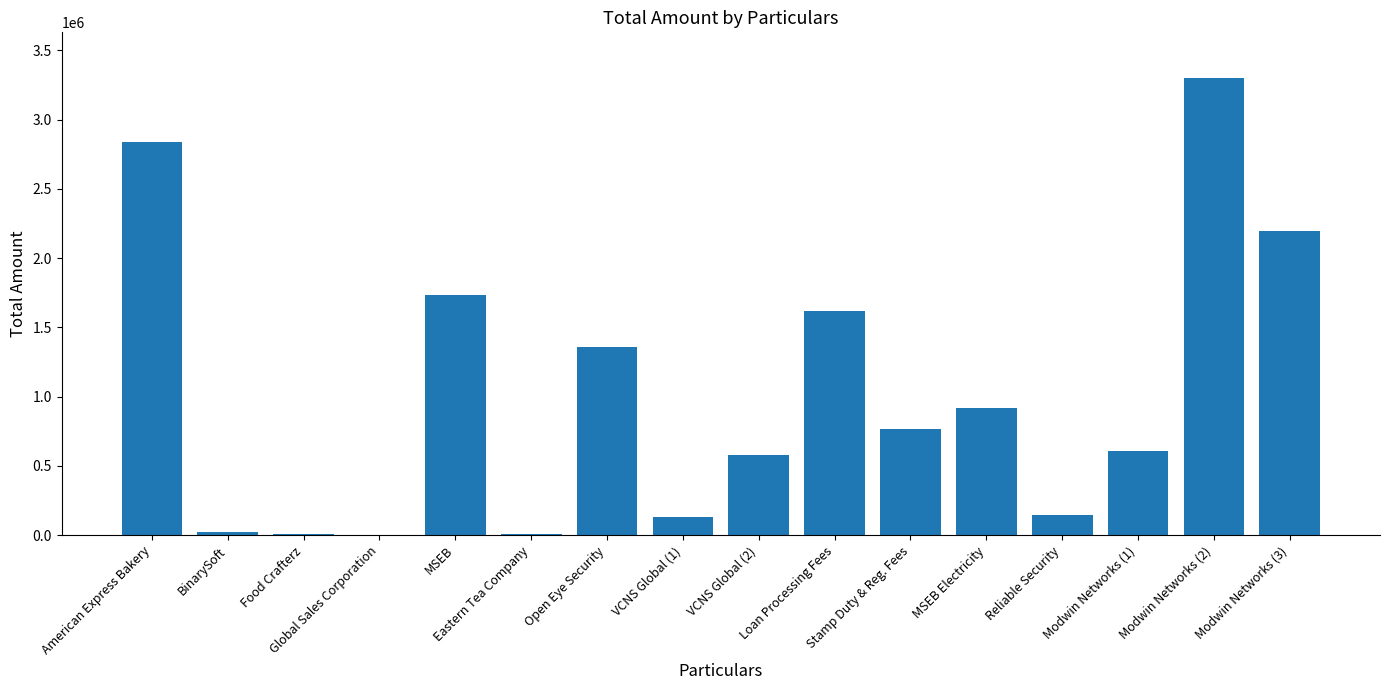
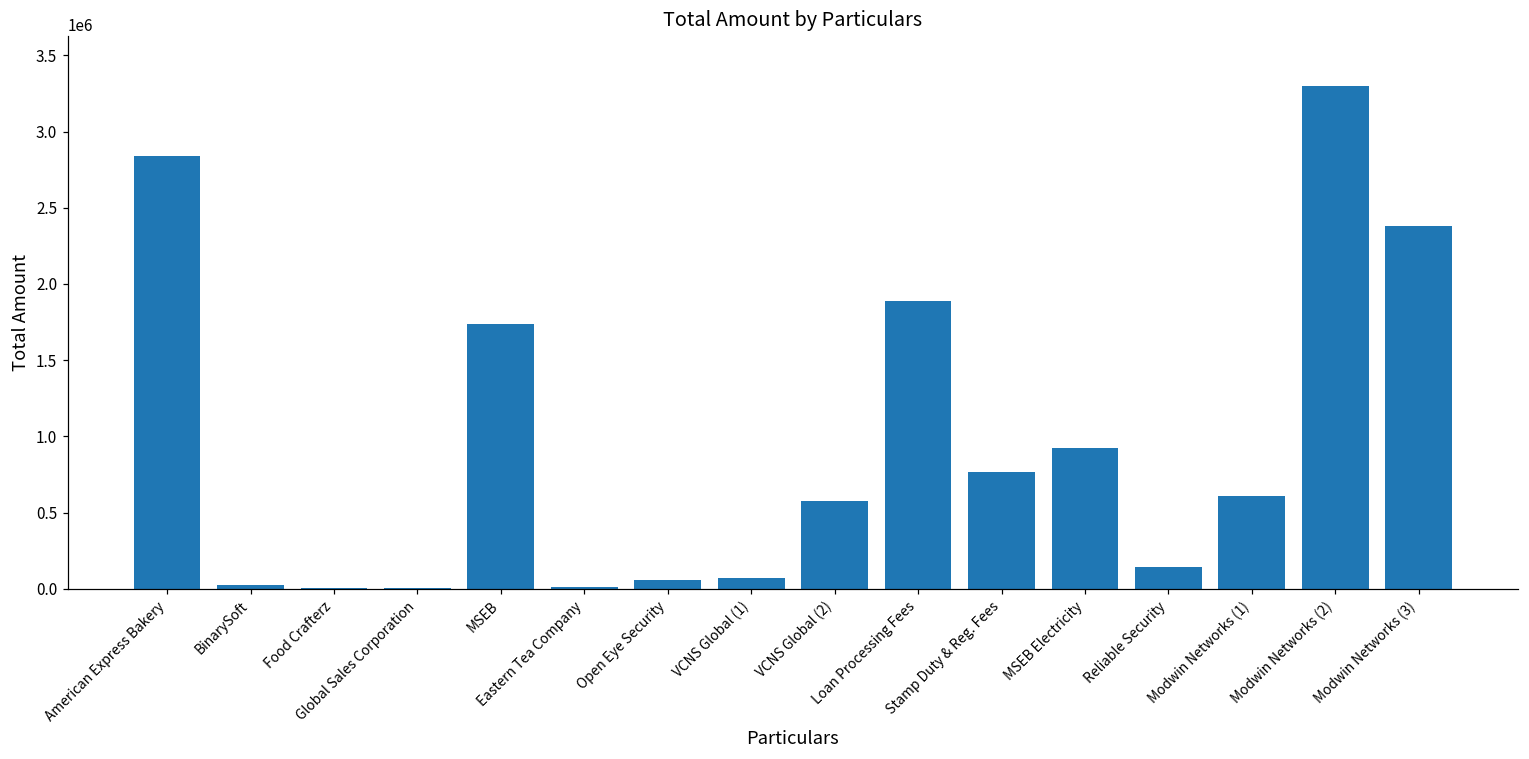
Open Eye Security: 1360000 -> 60000
VCNS Global (1): 130000 -> 70000
Loan Processing Fees: 1620000 -> 1890000
Modwin Networks (3): 2200000 -> 2380000
